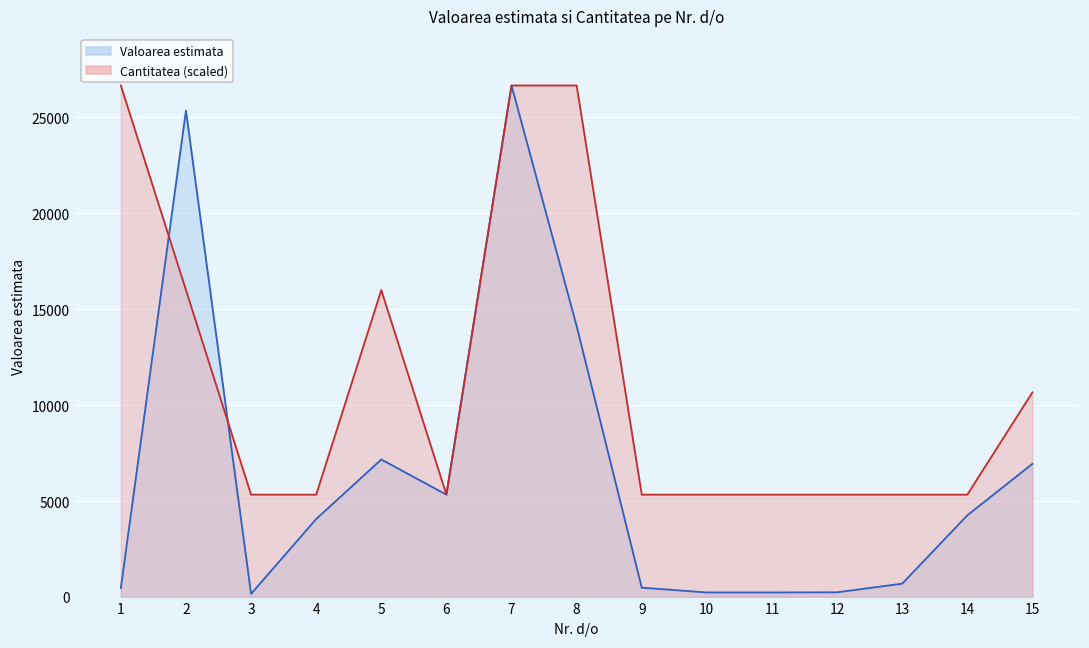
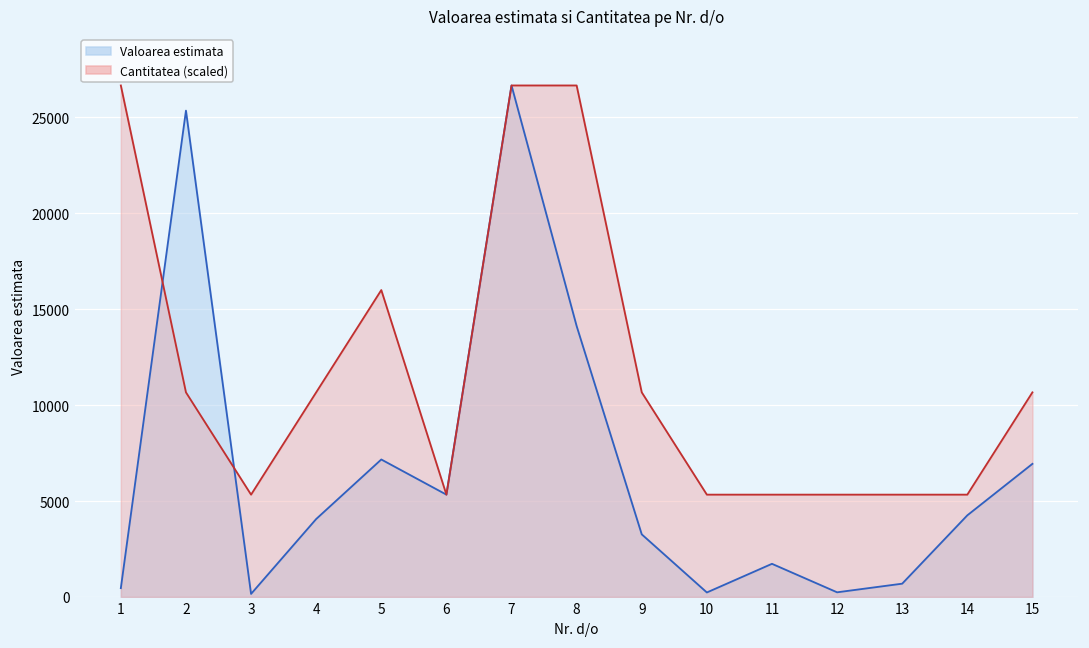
Cantitatea (scaled), 2: 16000 -> 10700
Cantitatea (scaled), 4: 5300 -> 10700
Valoarea estimata, 9: 500 -> 3300
Cantitatea (scaled), 9: 5300 -> 10700
Valoarea estimata, 11: 200 -> 1700
